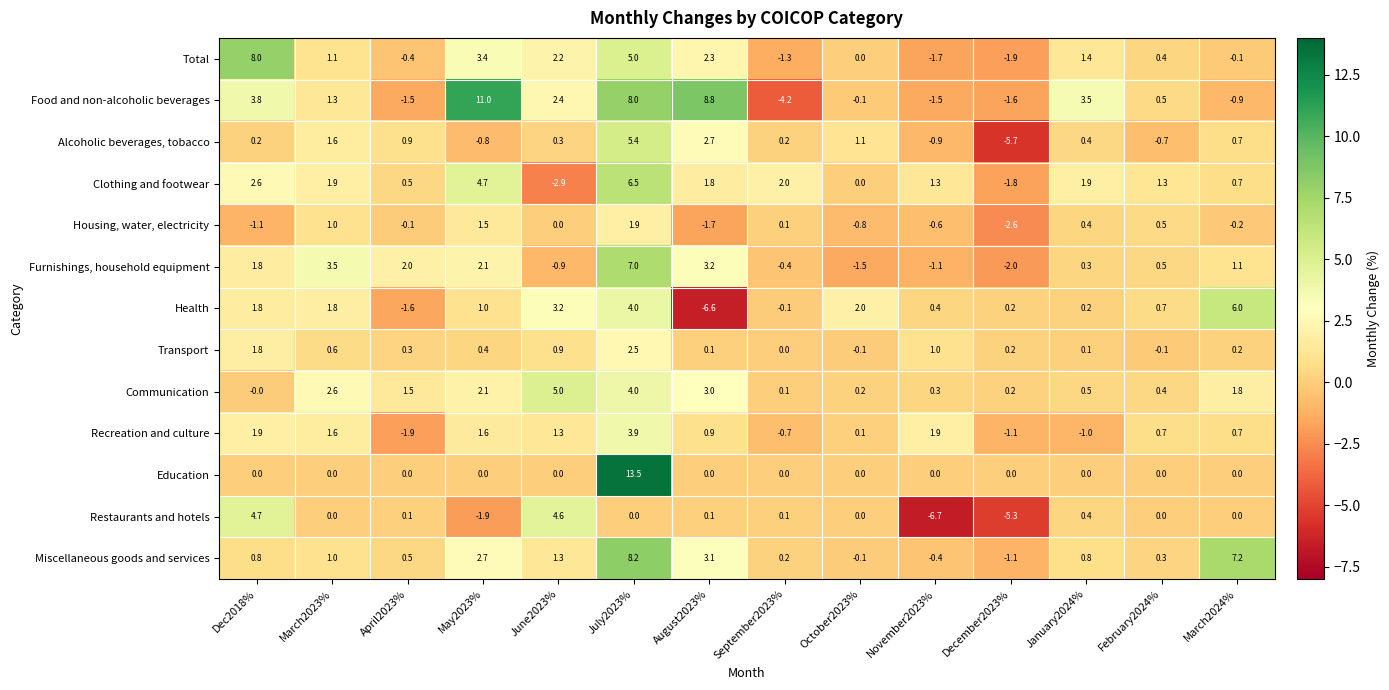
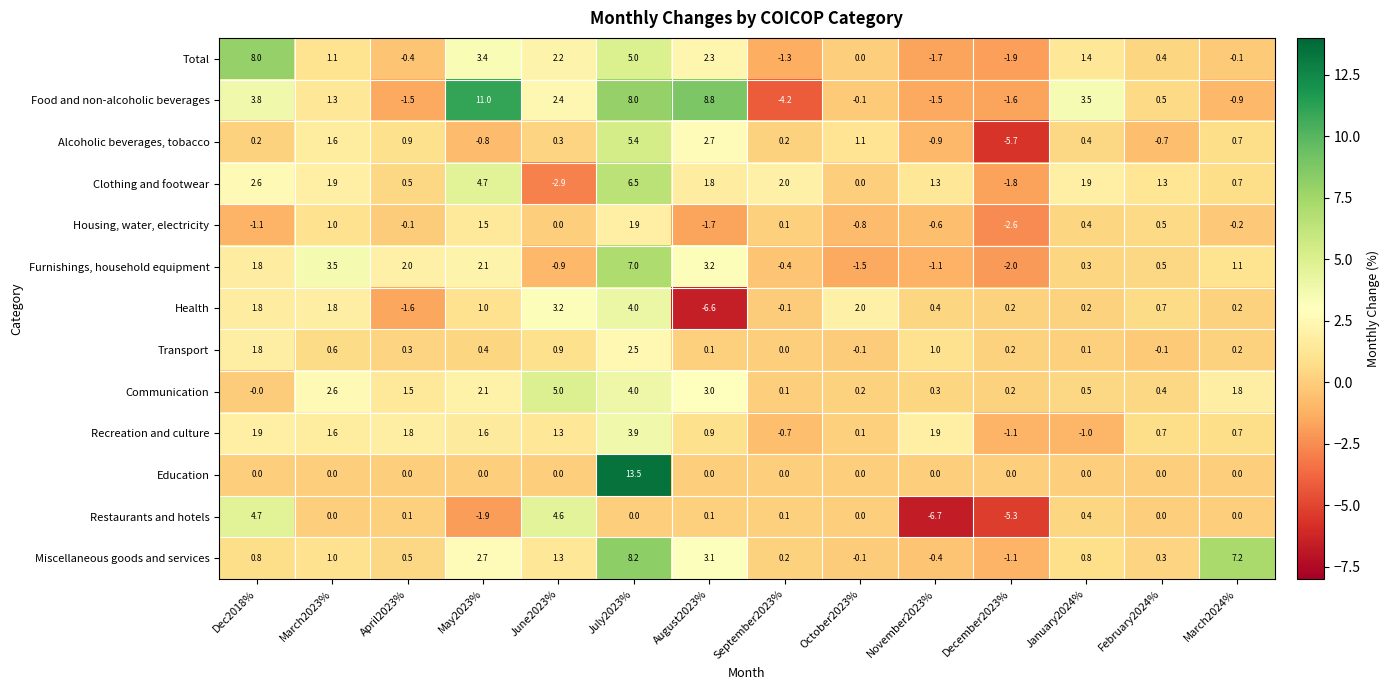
Health, March2024%: 6.0 -> 0.2
Recreation and culture, April2023%: -1.9 -> 1.8
